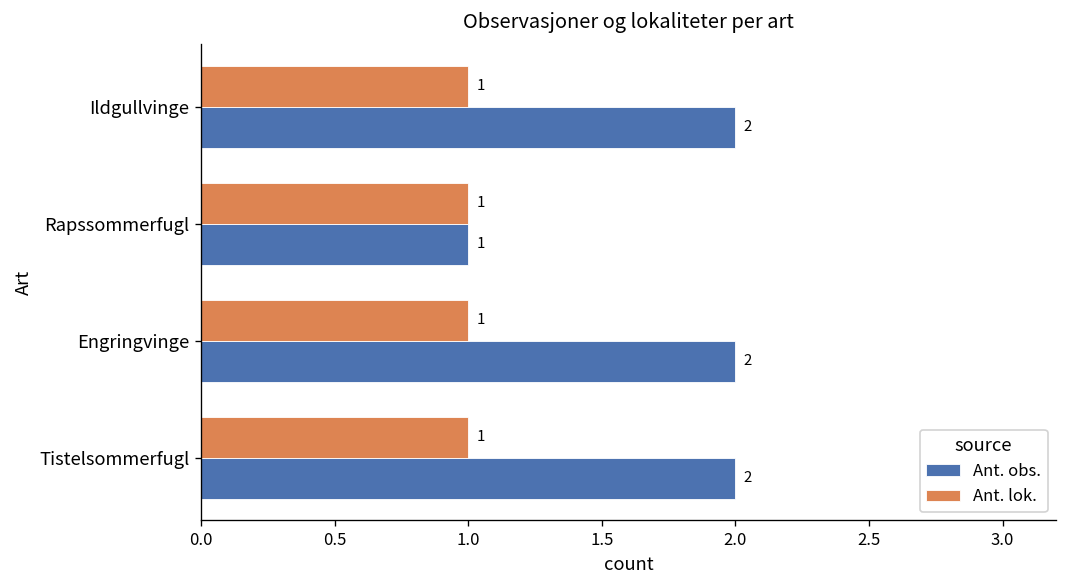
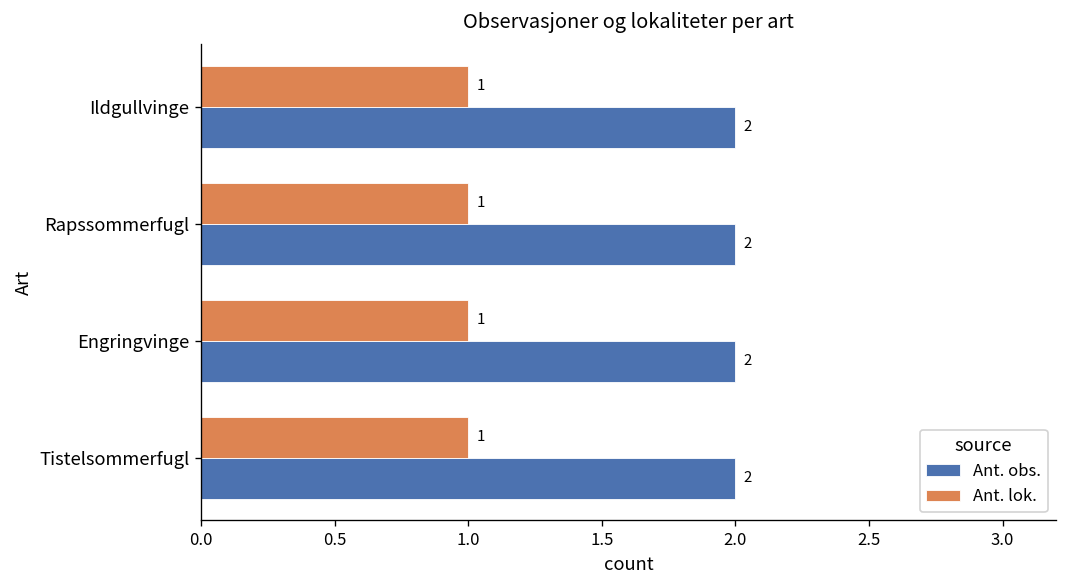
Ant. obs., Rapssommerfugl: 1 -> 2
